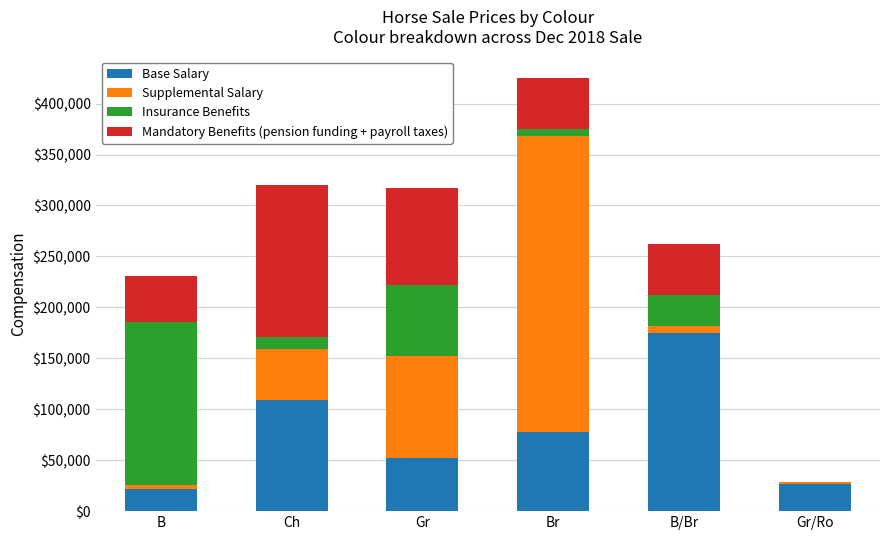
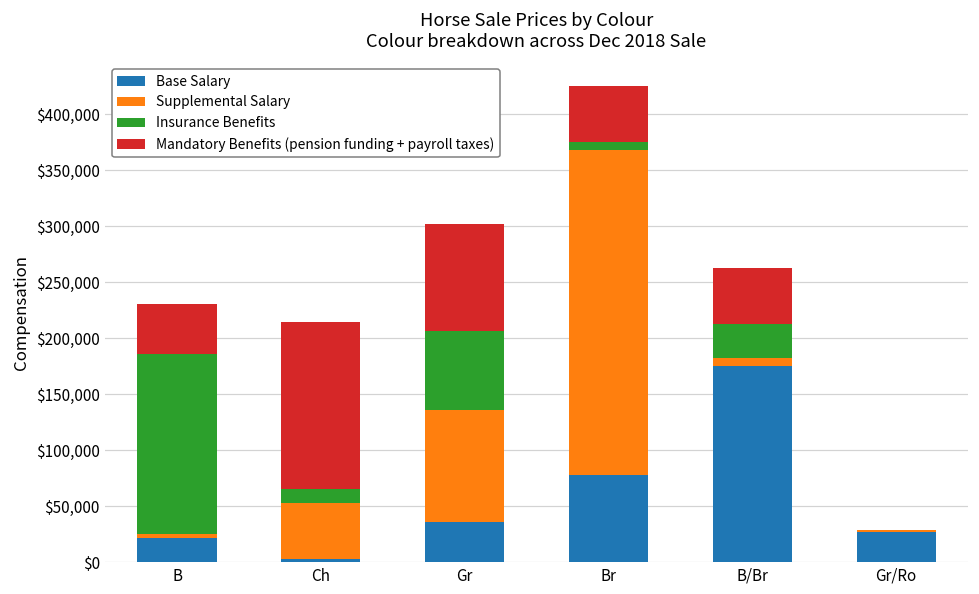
Base Salary, Ch: $109,000 -> $3,000
Base Salary, Gr: $52,000 -> $36,000
